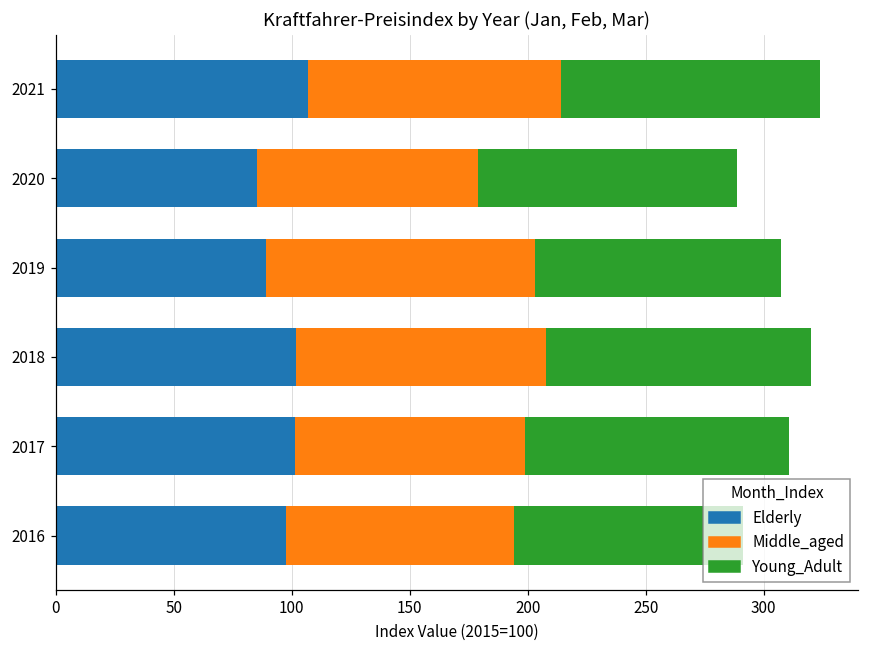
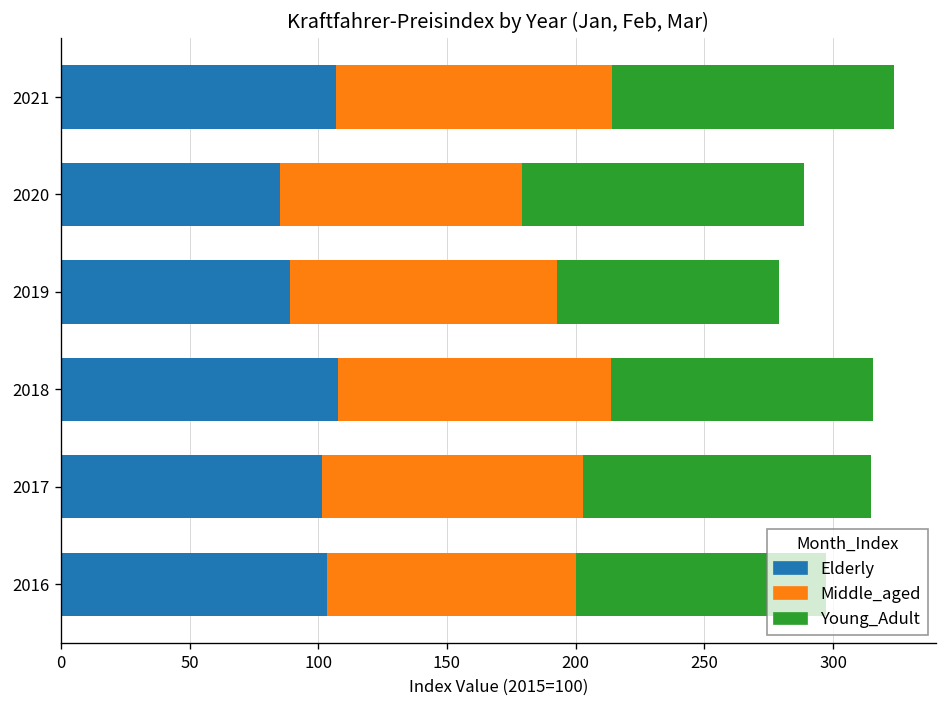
Middle_aged, 2019: 114 -> 104
Young_Adult, 2019: 104 -> 86
Elderly, 2018: 102 -> 108
Young_Adult, 2018: 112 -> 102
Middle_aged, 2017: 98 -> 102
Elderly, 2016: 97 -> 103
